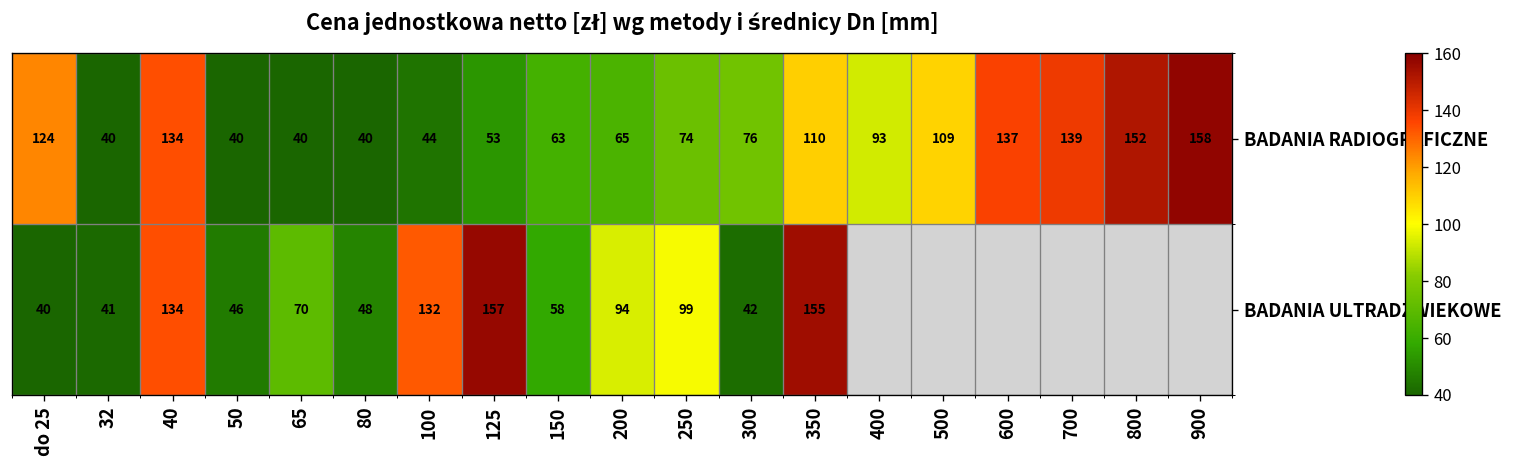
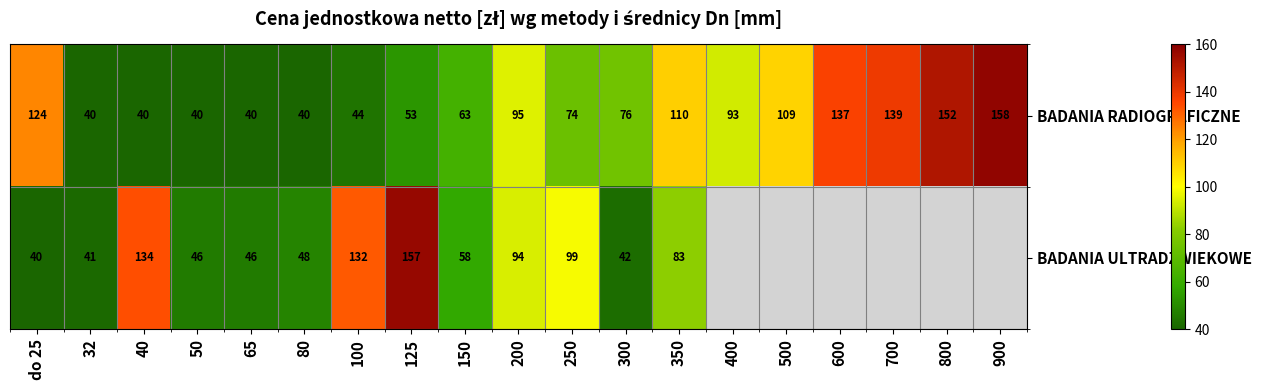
BADANIA RADIOGRAFICZNE, 40: 134 -> 40
BADANIA RADIOGRAFICZNE, 200: 65 -> 95
BADANIA ULTRADZWIEKOWE, 65: 70 -> 46
BADANIA ULTRADZWIEKOWE, 350: 155 -> 83
